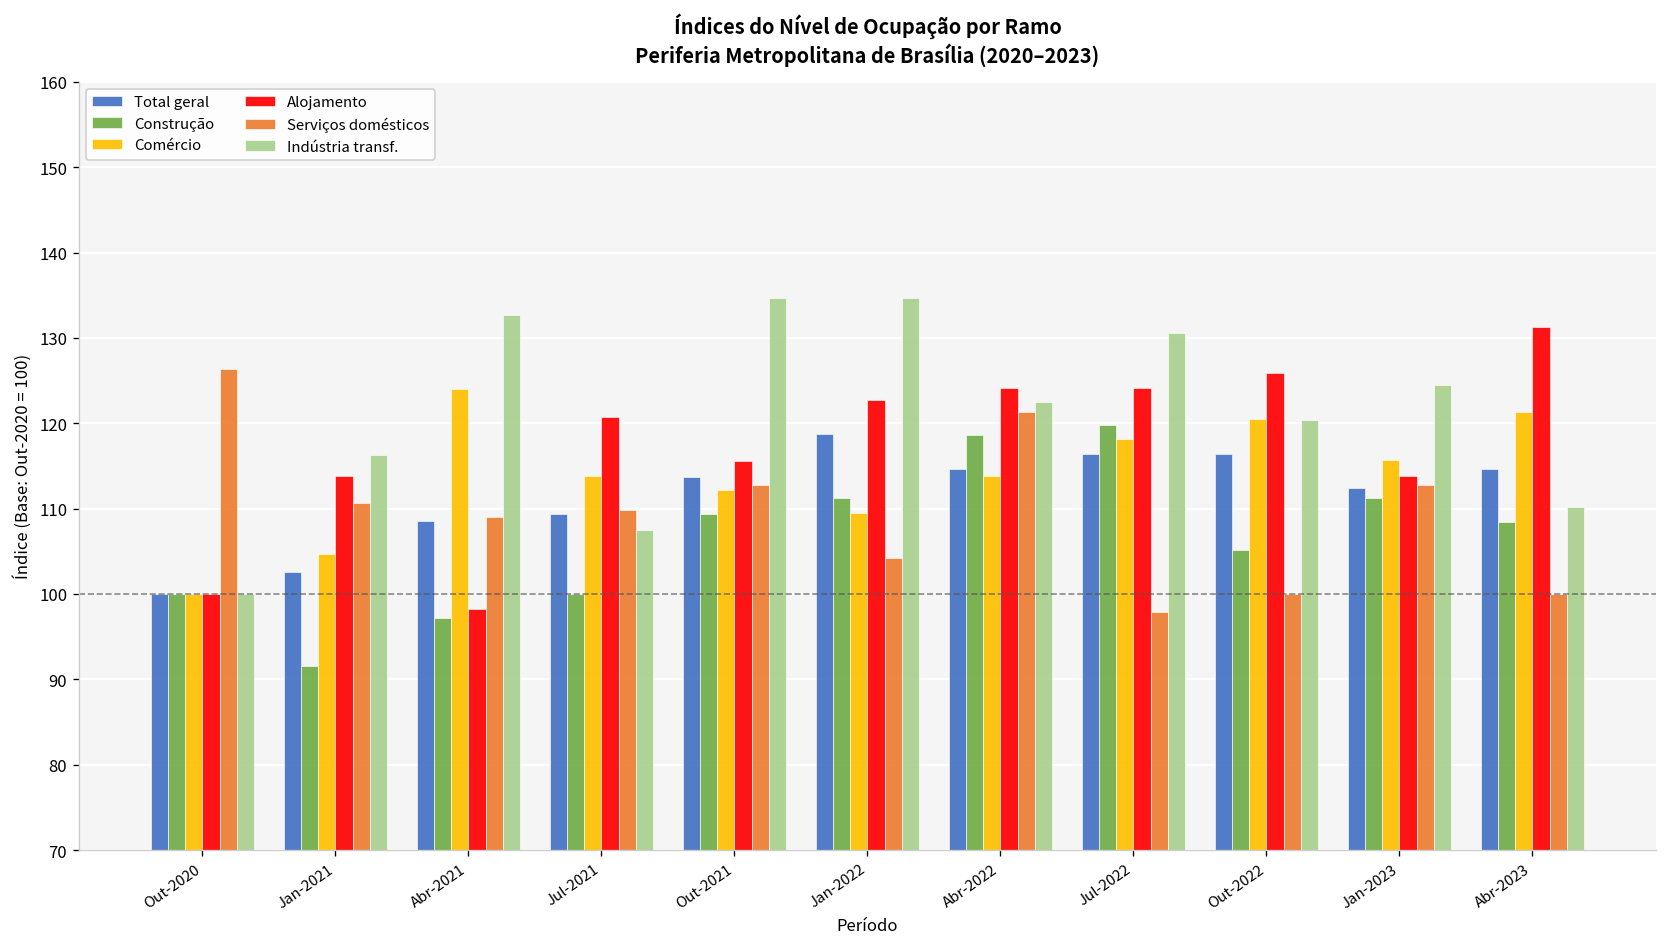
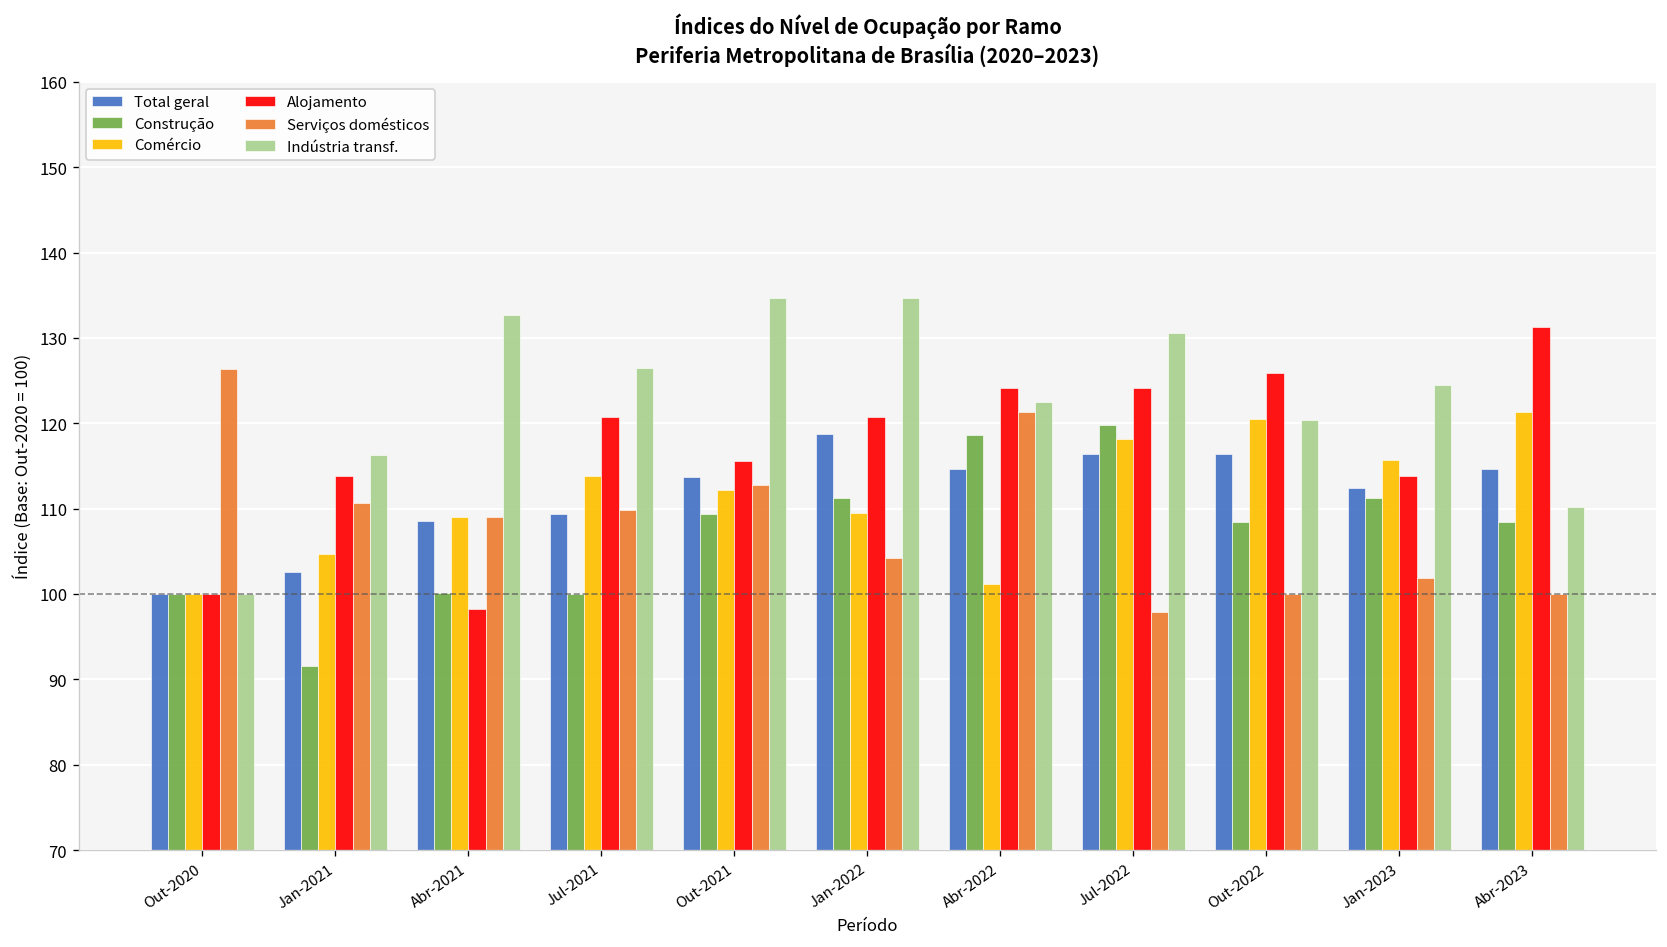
Construção, Abr-2021: 97 -> 100
Comércio, Abr-2021: 124 -> 109
Indústria transf., Jul-2021: 107 -> 127
Alojamento, Jan-2022: 123 -> 121
Comércio, Abr-2022: 114 -> 101
Construção, Out-2022: 105 -> 108
Serviços domésticos, Jan-2023: 113 -> 102
